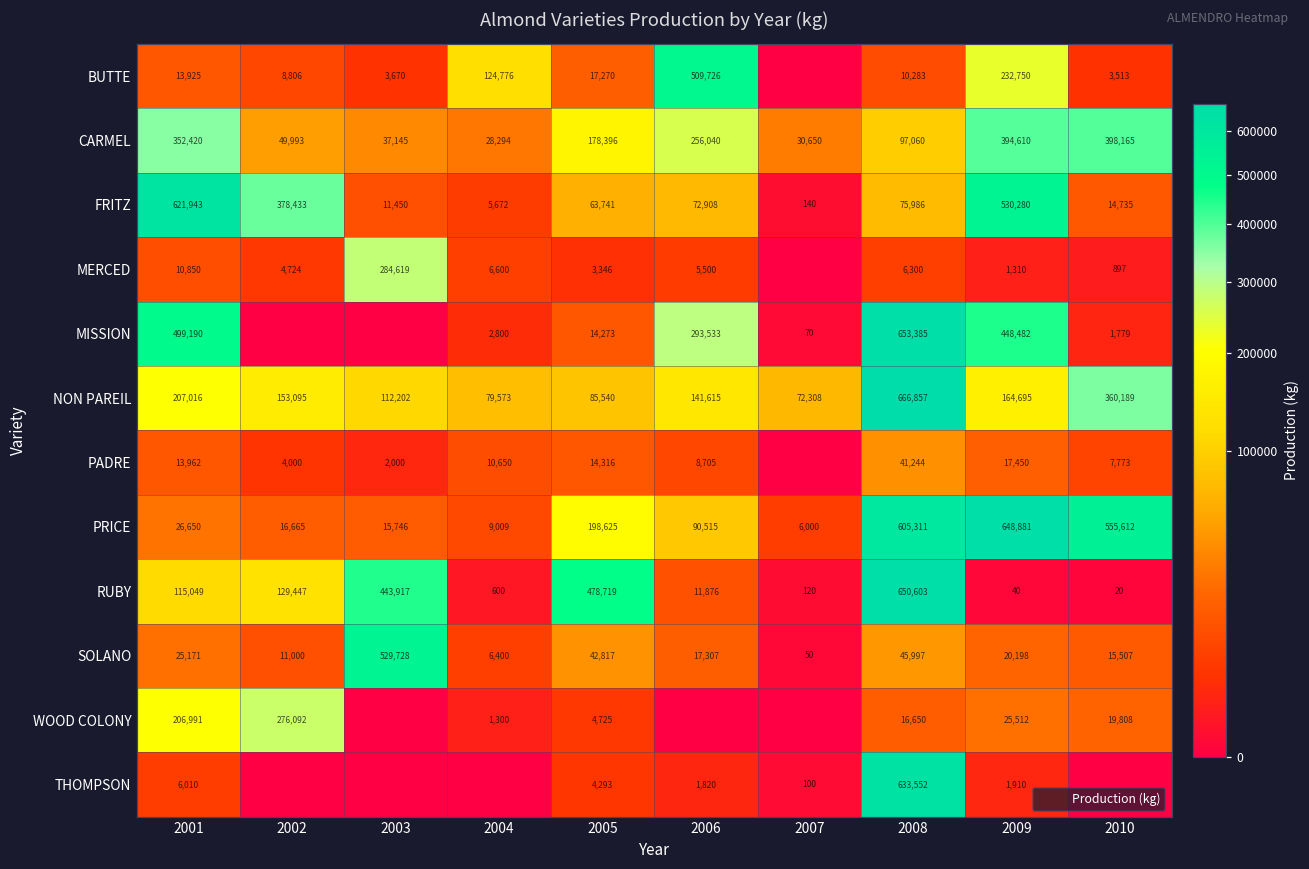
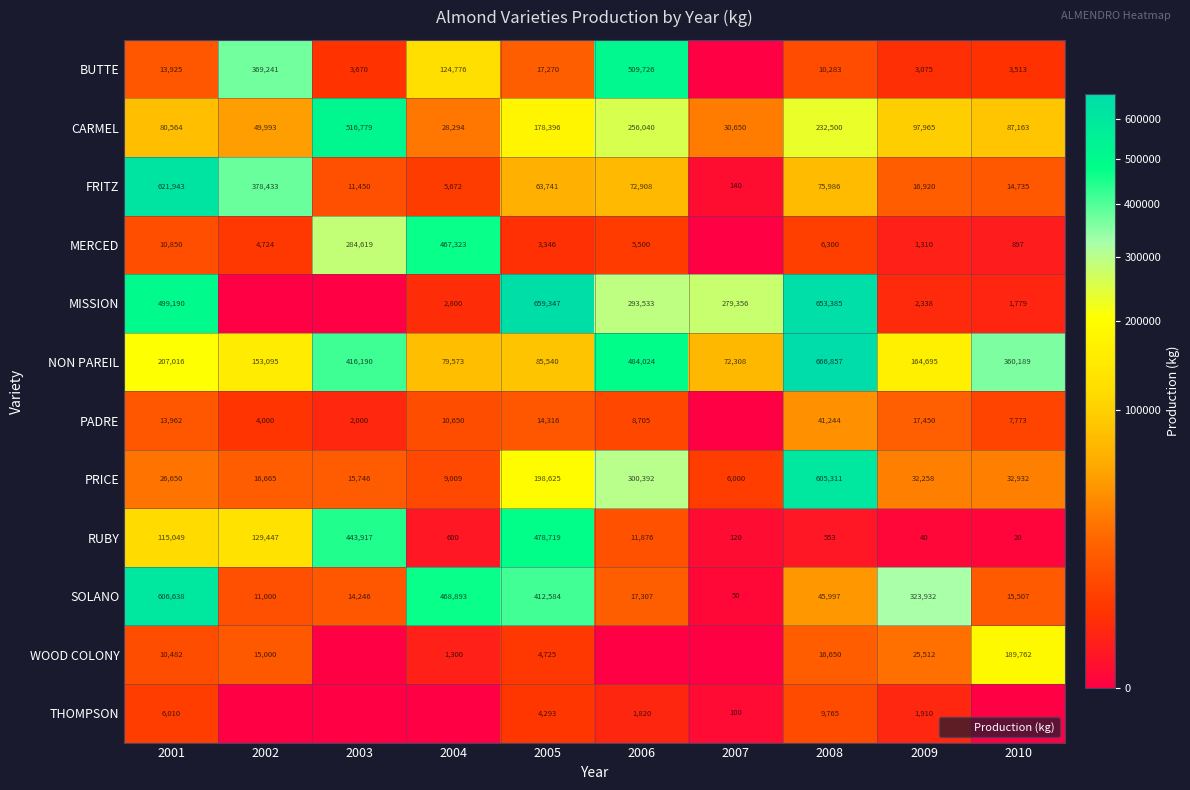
BUTTE, 2002: 8,806 -> 369,241
BUTTE, 2009: 232,750 -> 3,075
CARMEL, 2001: 352,420 -> 80,564
CARMEL, 2003: 37,145 -> 516,779
CARMEL, 2008: 97,060 -> 232,500
CARMEL, 2009: 394,610 -> 97,965
CARMEL, 2010: 398,165 -> 87,163
FRITZ, 2009: 530,280 -> 16,920
MERCED, 2004: 6,600 -> 467,323
MISSION, 2005: 14,273 -> 659,347
MISSION, 2007: 70 -> 279,356
MISSION, 2009: 448,482 -> 2,338
NON PAREIL, 2003: 112,202 -> 416,190
NON PAREIL, 2006: 141,615 -> 484,024
PRICE, 2006: 90,515 -> 300,392
PRICE, 2009: 648,881 -> 32,258
PRICE, 2010: 555,612 -> 32,932
RUBY, 2008: 650,603 -> 553
SOLANO, 2001: 25,171 -> 606,638
SOLANO, 2003: 529,728 -> 14,246
SOLANO, 2004: 6,400 -> 468,893
SOLANO, 2005: 42,817 -> 412,584
SOLANO, 2009: 20,198 -> 323,932
WOOD COLONY, 2001: 206,991 -> 10,482
WOOD COLONY, 2002: 276,092 -> 15,000
WOOD COLONY, 2010: 19,808 -> 189,762
THOMPSON, 2008: 633,552 -> 9,765
